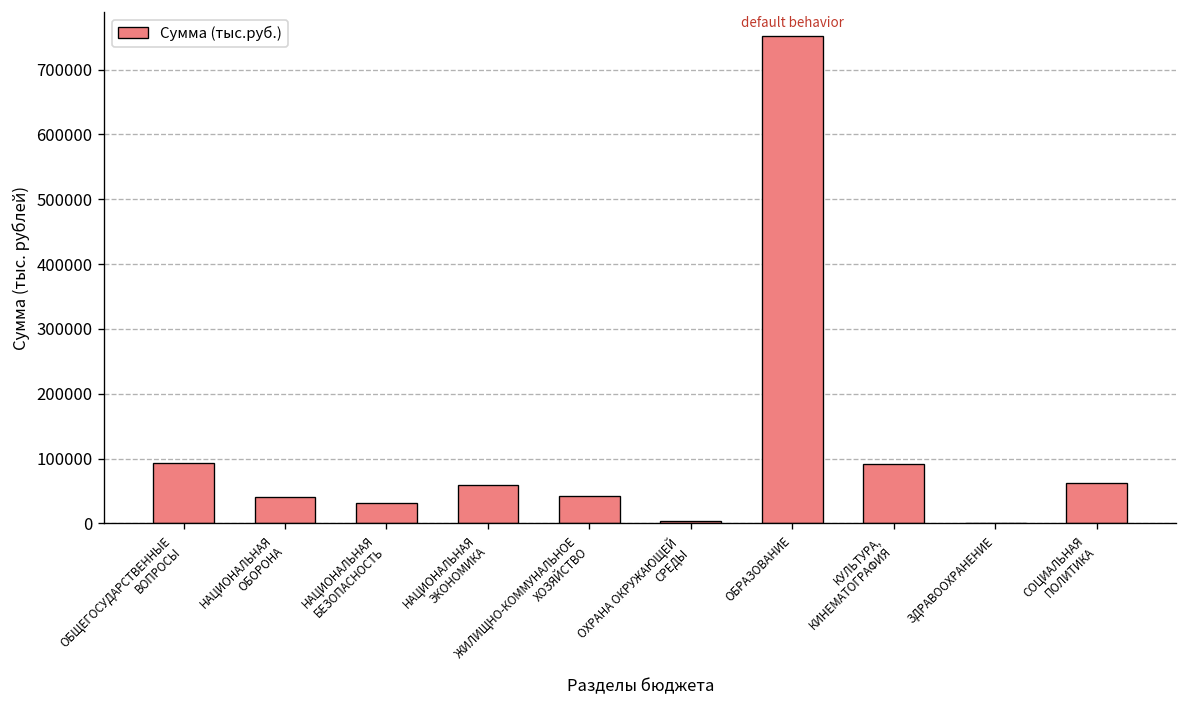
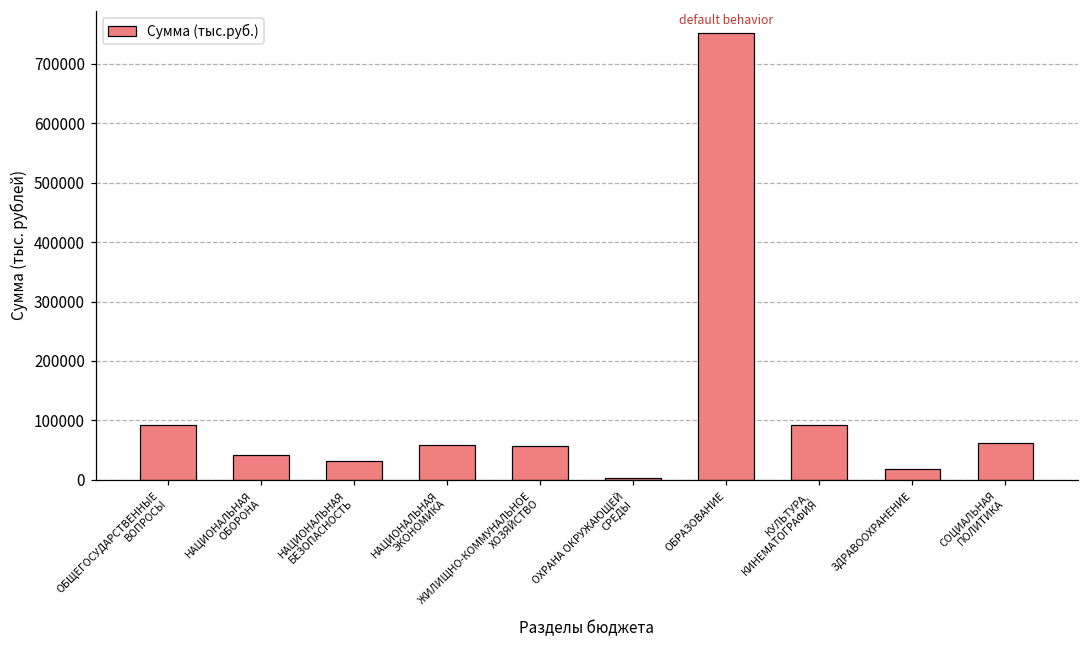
ЖИЛИЩНО-КОММУНАЛЬНОЕ ХОЗЯЙСТВО: 40000 -> 60000
ЗДРАВООХРАНЕНИЕ: 0 -> 20000
